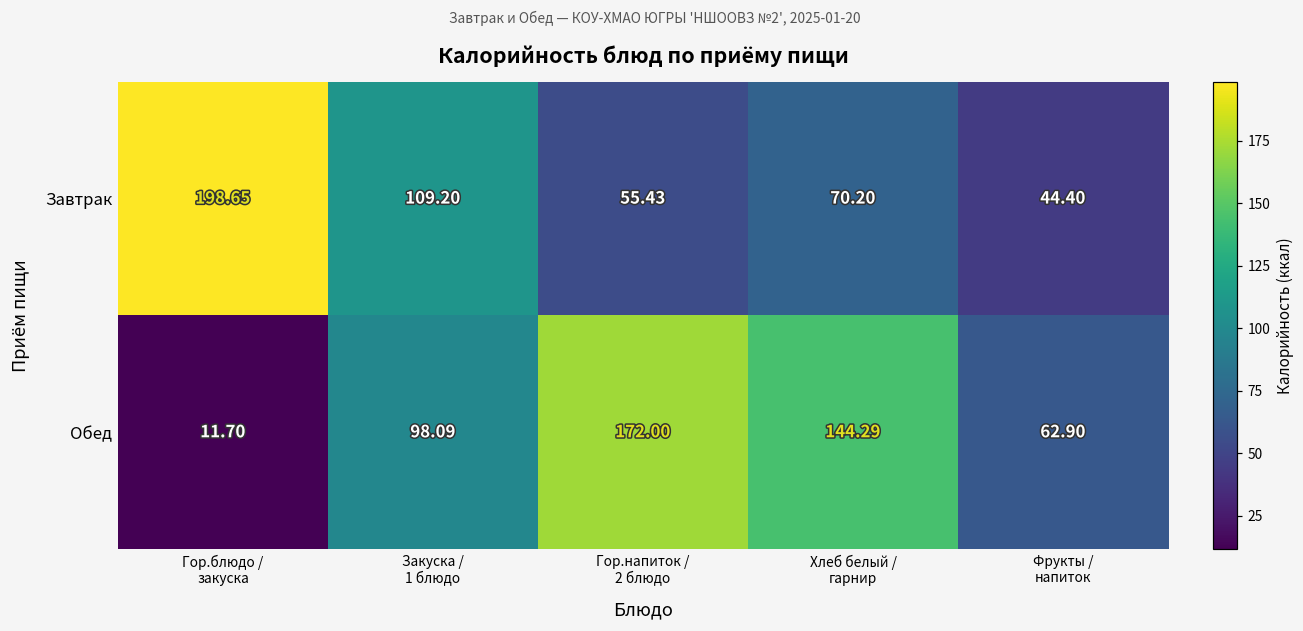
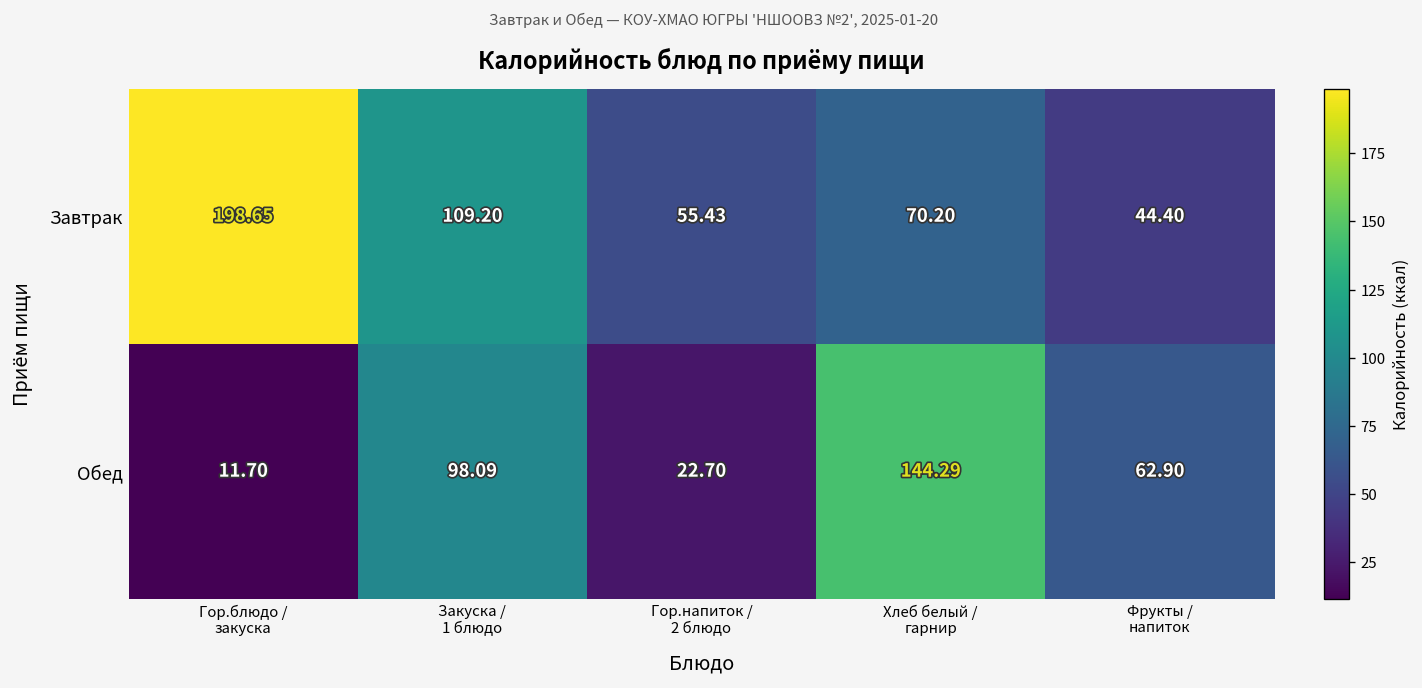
Обед, Гор.напиток / 2 блюдо: 172.00 -> 22.70
